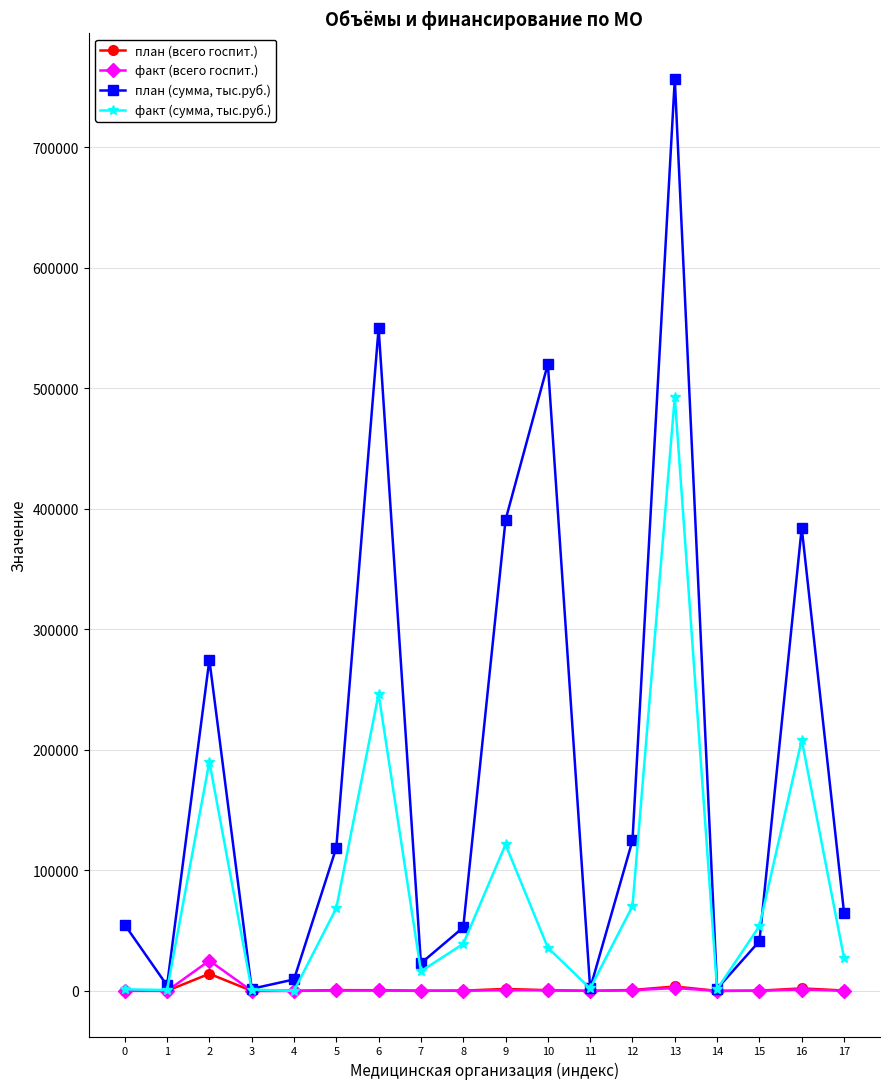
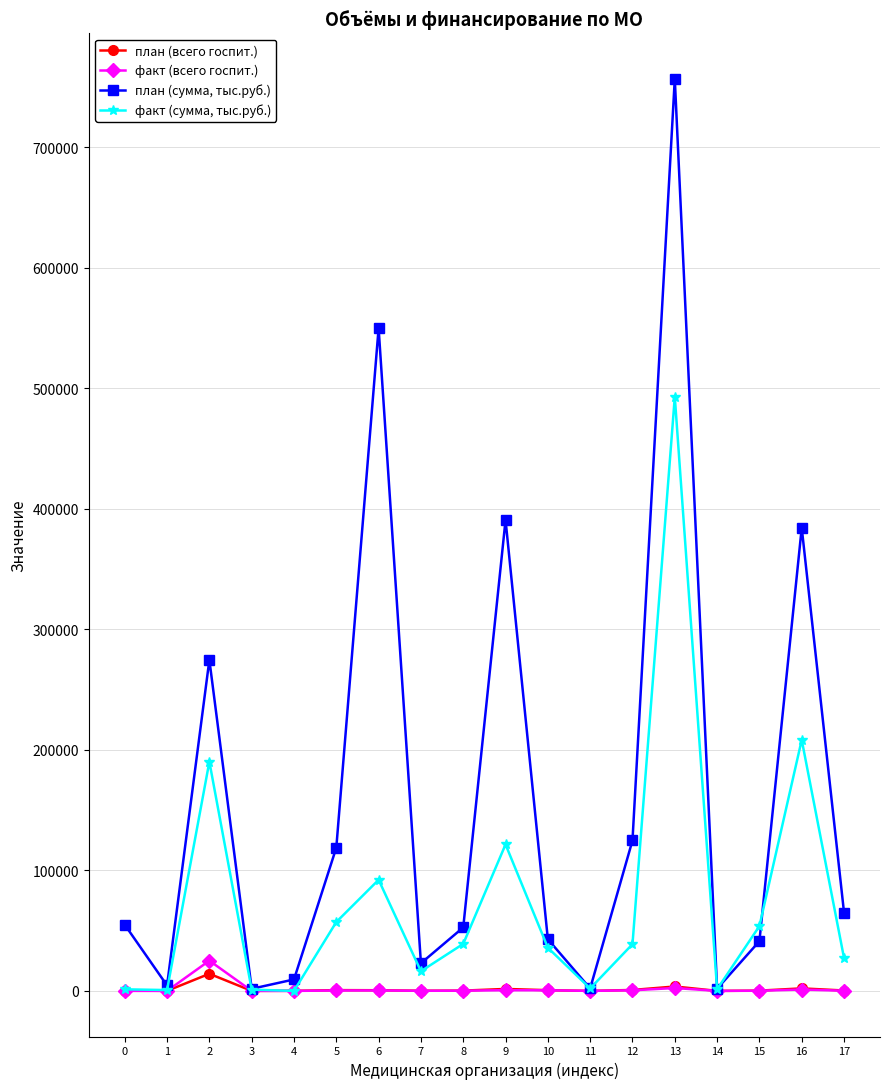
факт (сумма, тыс.руб.), 5: 69000 -> 57000
факт (сумма, тыс.руб.), 6: 246000 -> 92000
план (сумма, тыс.руб.), 10: 520000 -> 43000
факт (сумма, тыс.руб.), 12: 70000 -> 39000
